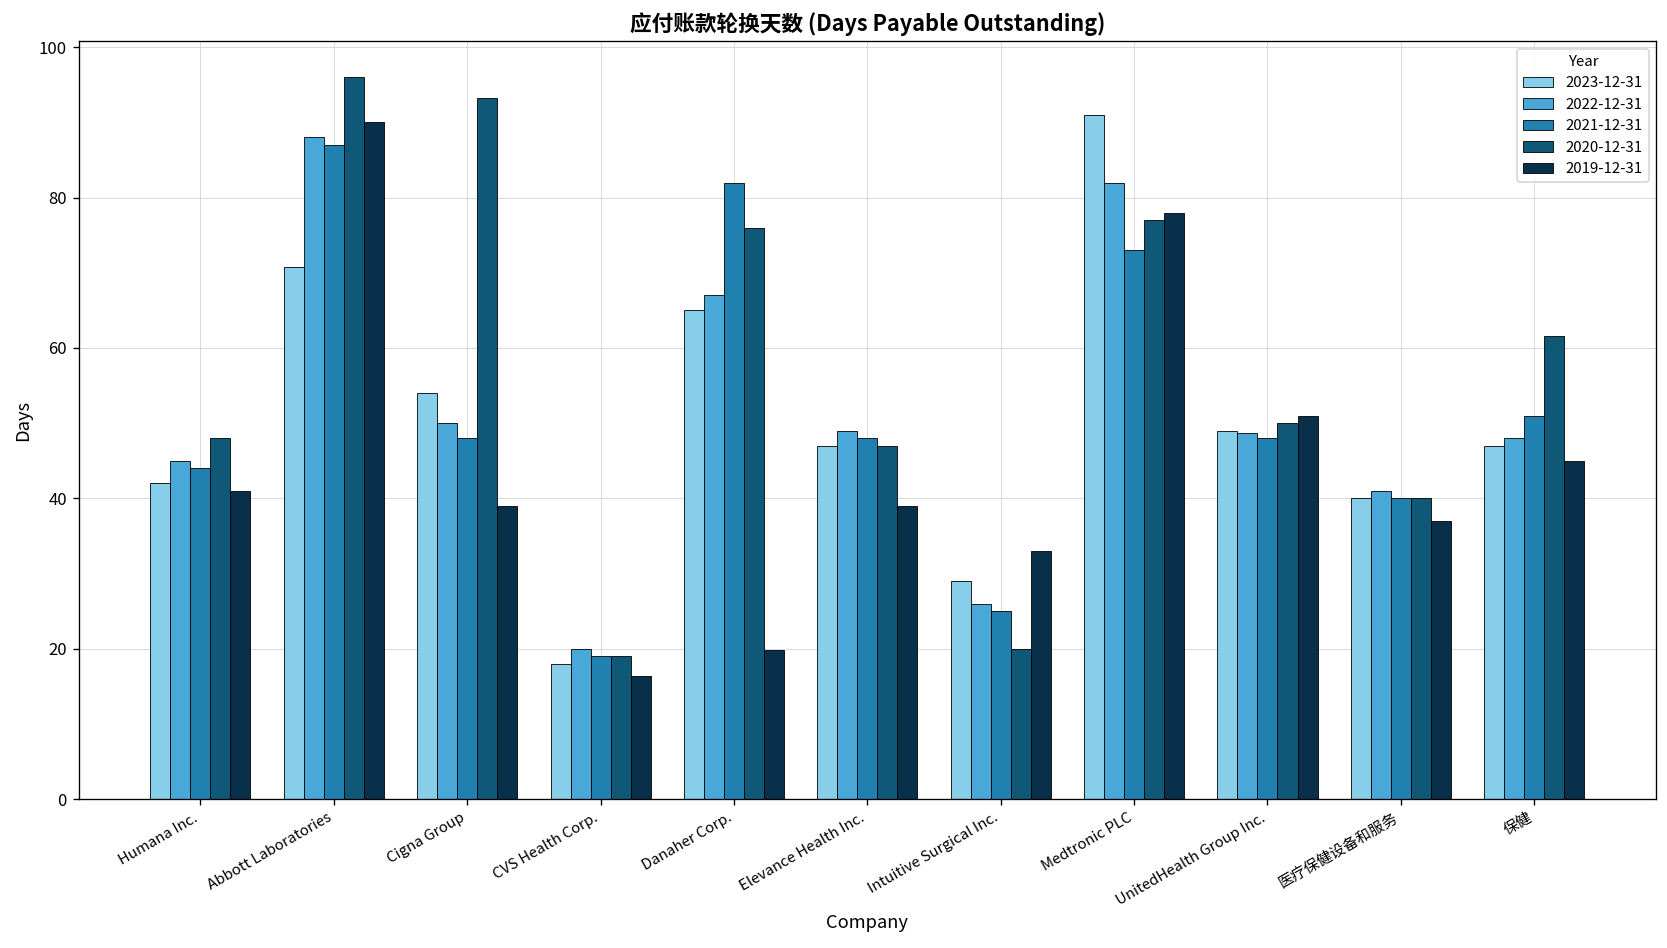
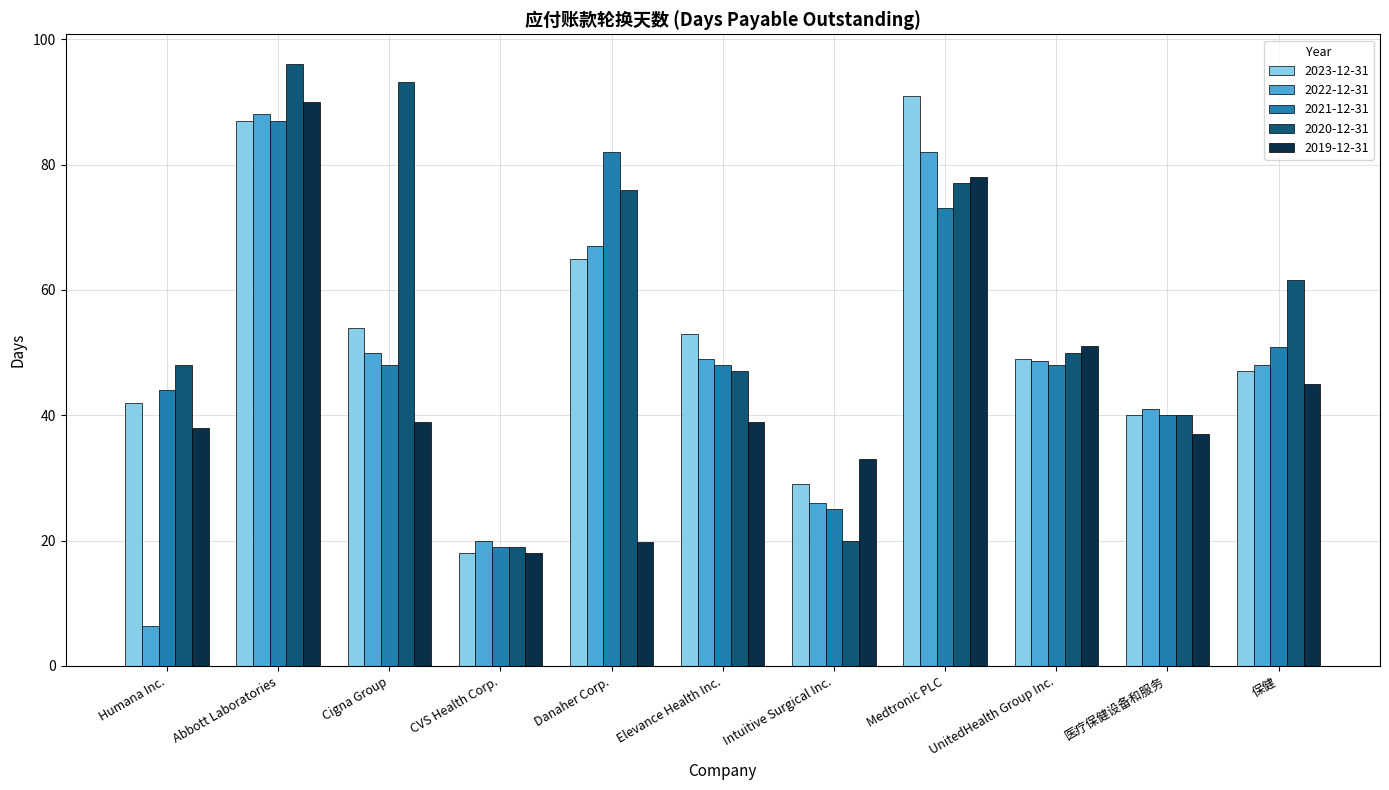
2022-12-31, Humana Inc.: 45 -> 6
2019-12-31, Humana Inc.: 41 -> 38
2023-12-31, Abbott Laboratories: 71 -> 87
2019-12-31, CVS Health Corp.: 16 -> 18
2023-12-31, Elevance Health Inc.: 47 -> 53
